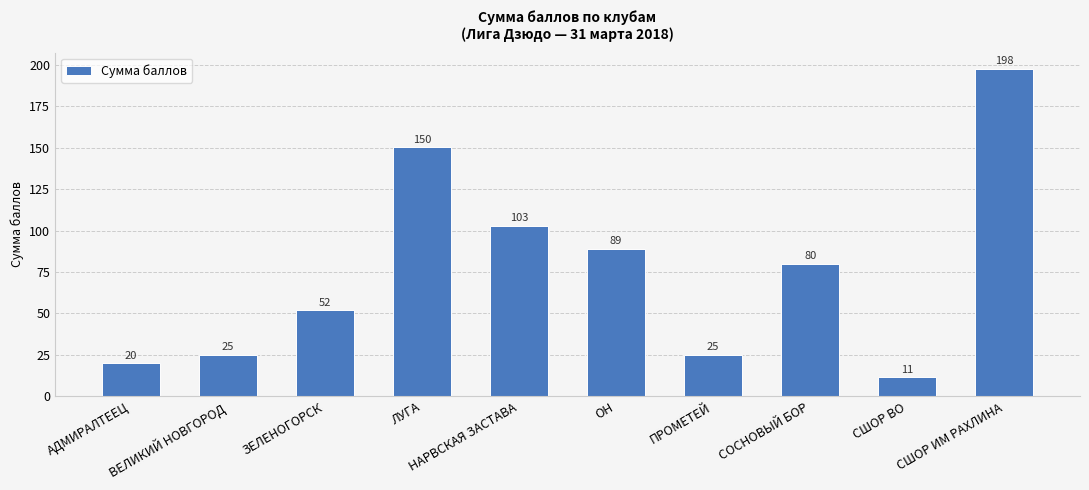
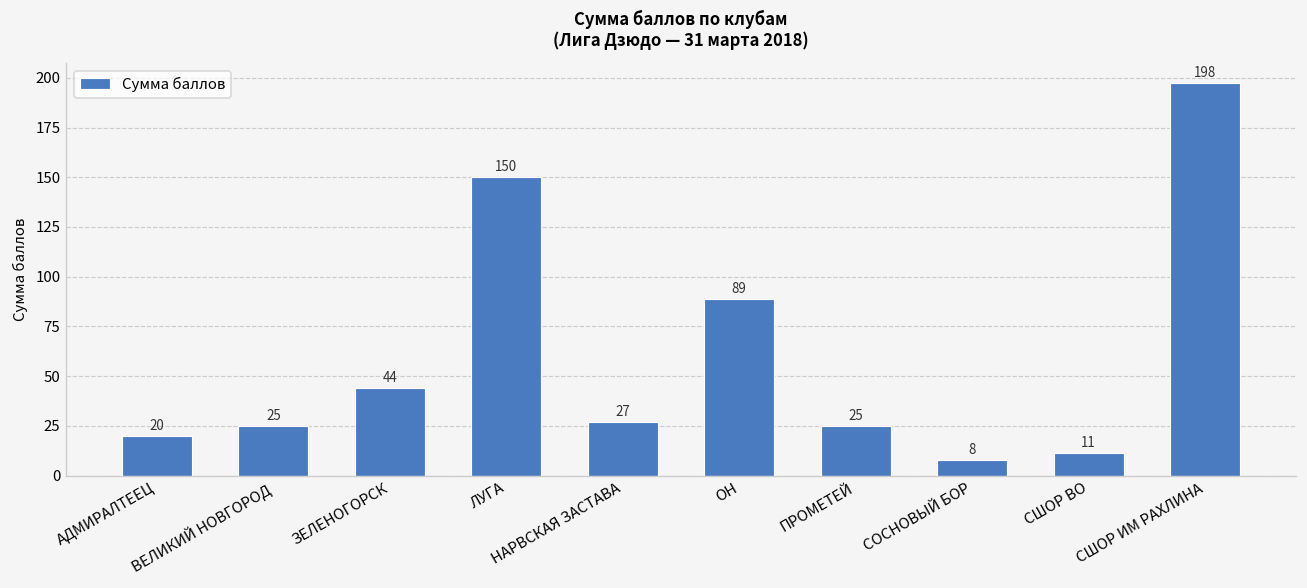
ЗЕЛЕНОГОРСК: 52 -> 44
НАРВСКАЯ ЗАСТАВА: 103 -> 27
СОСНОВЫЙ БОР: 80 -> 8
